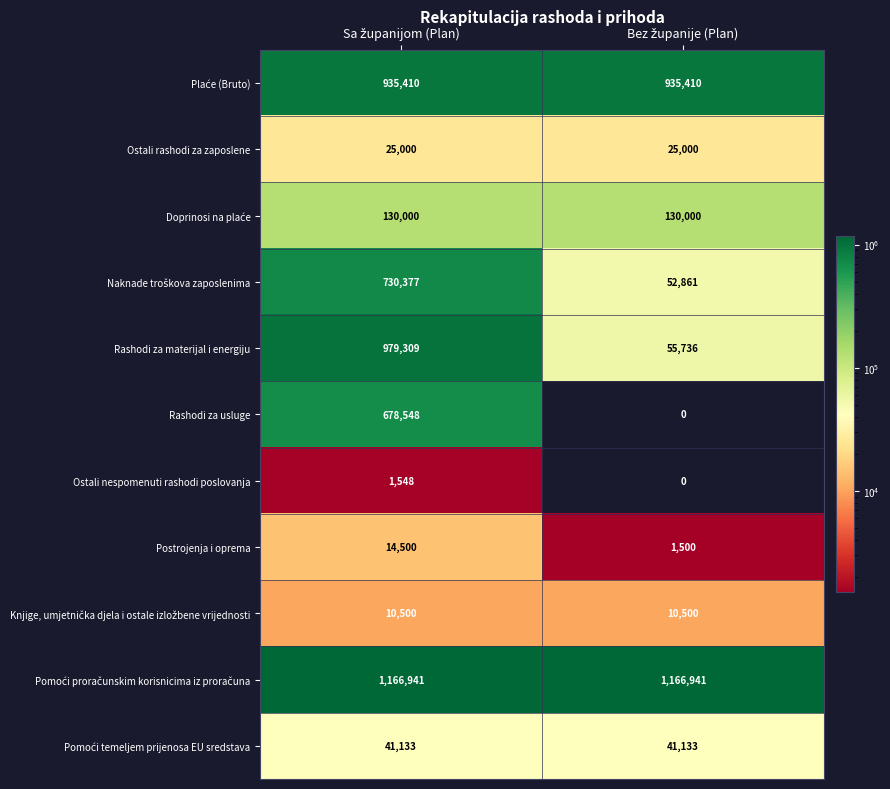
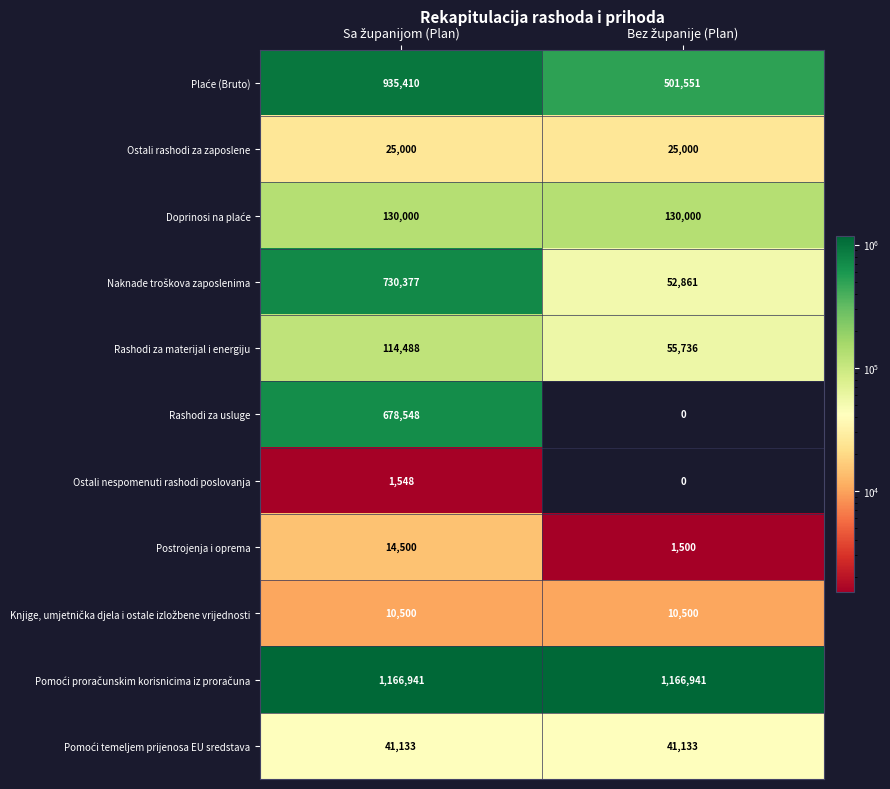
Plaće (Bruto), Bez županije (Plan): 935,410 -> 501,551
Rashodi za materijal i energiju, Sa županijom (Plan): 979,309 -> 114,488
